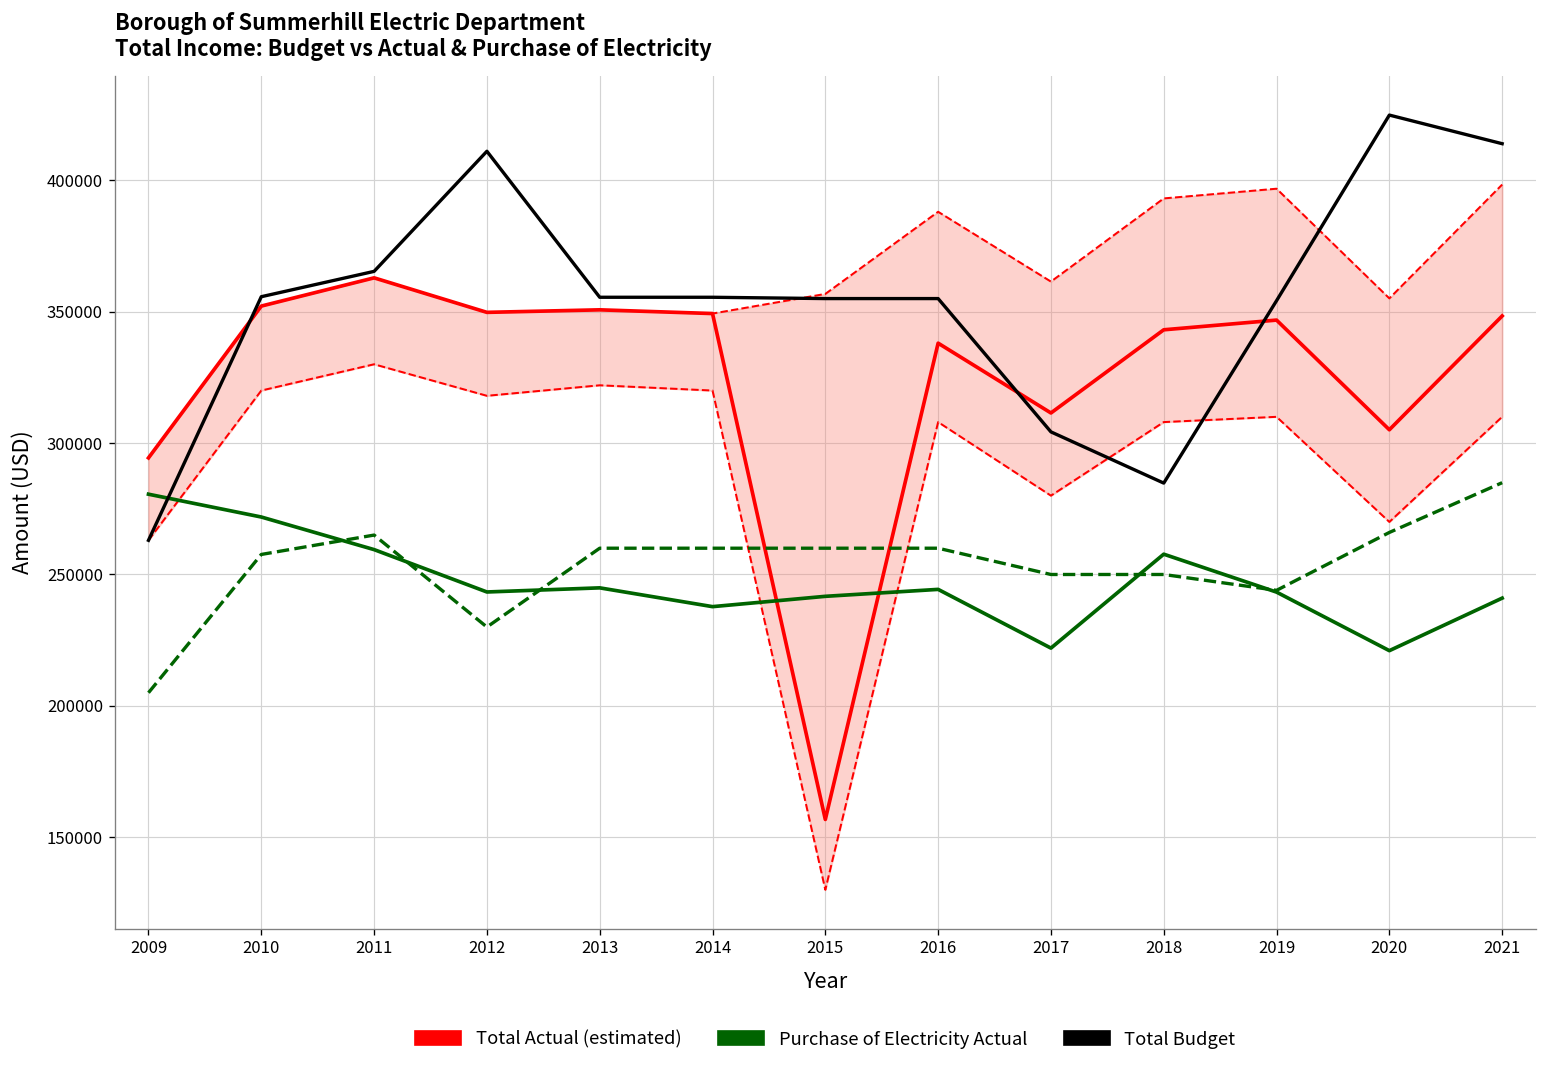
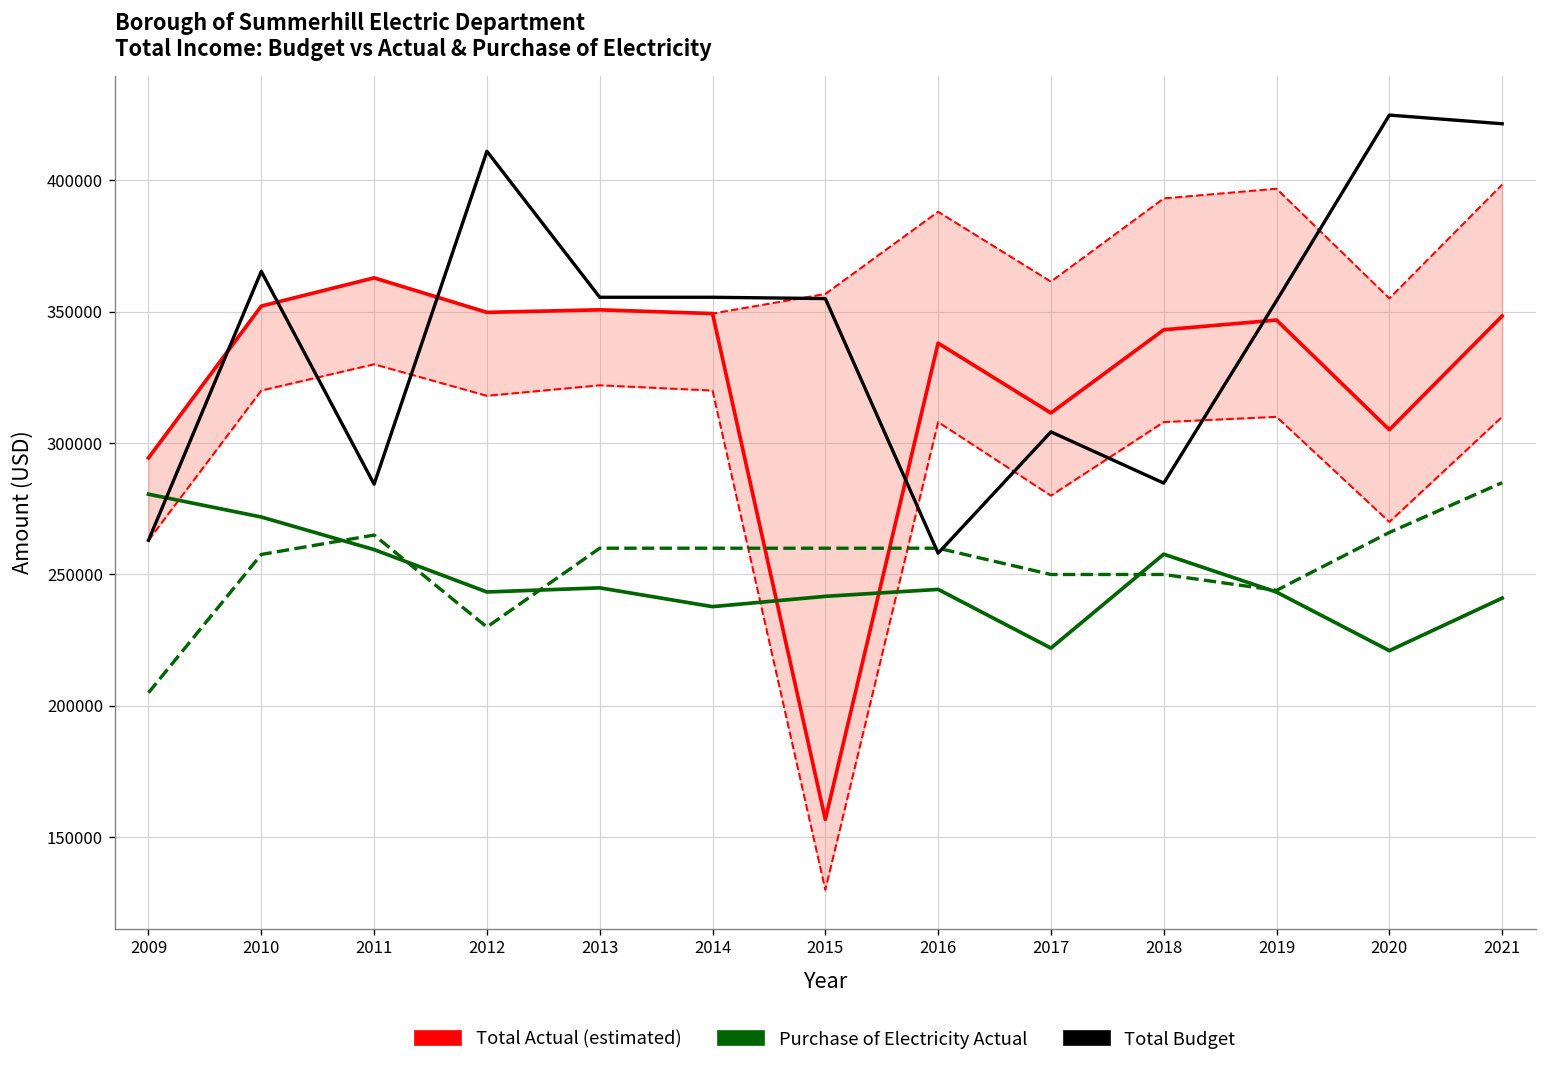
Total Budget, 2010: 356000 -> 365000
Total Budget, 2011: 365000 -> 284000
Total Budget, 2016: 355000 -> 258000
Total Budget, 2021: 414000 -> 422000
